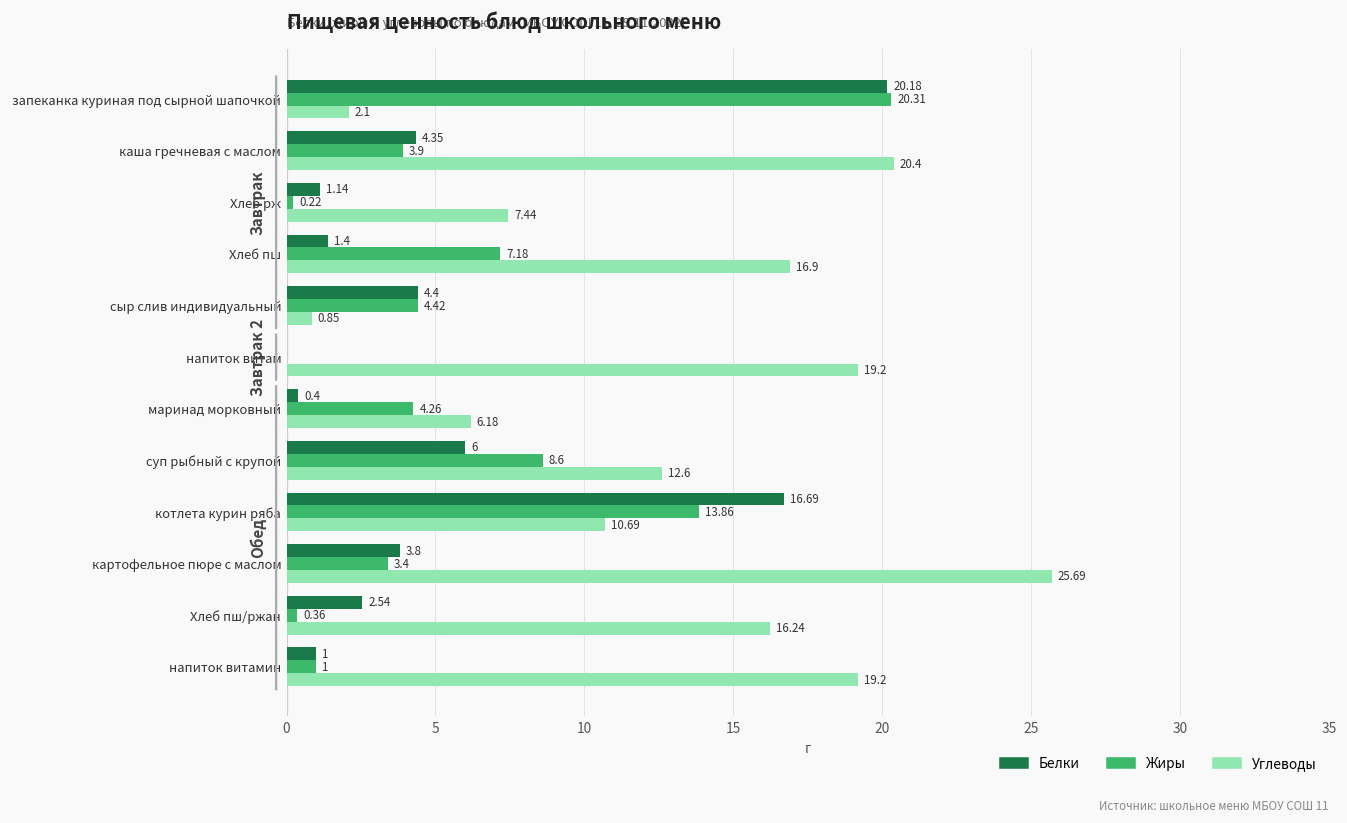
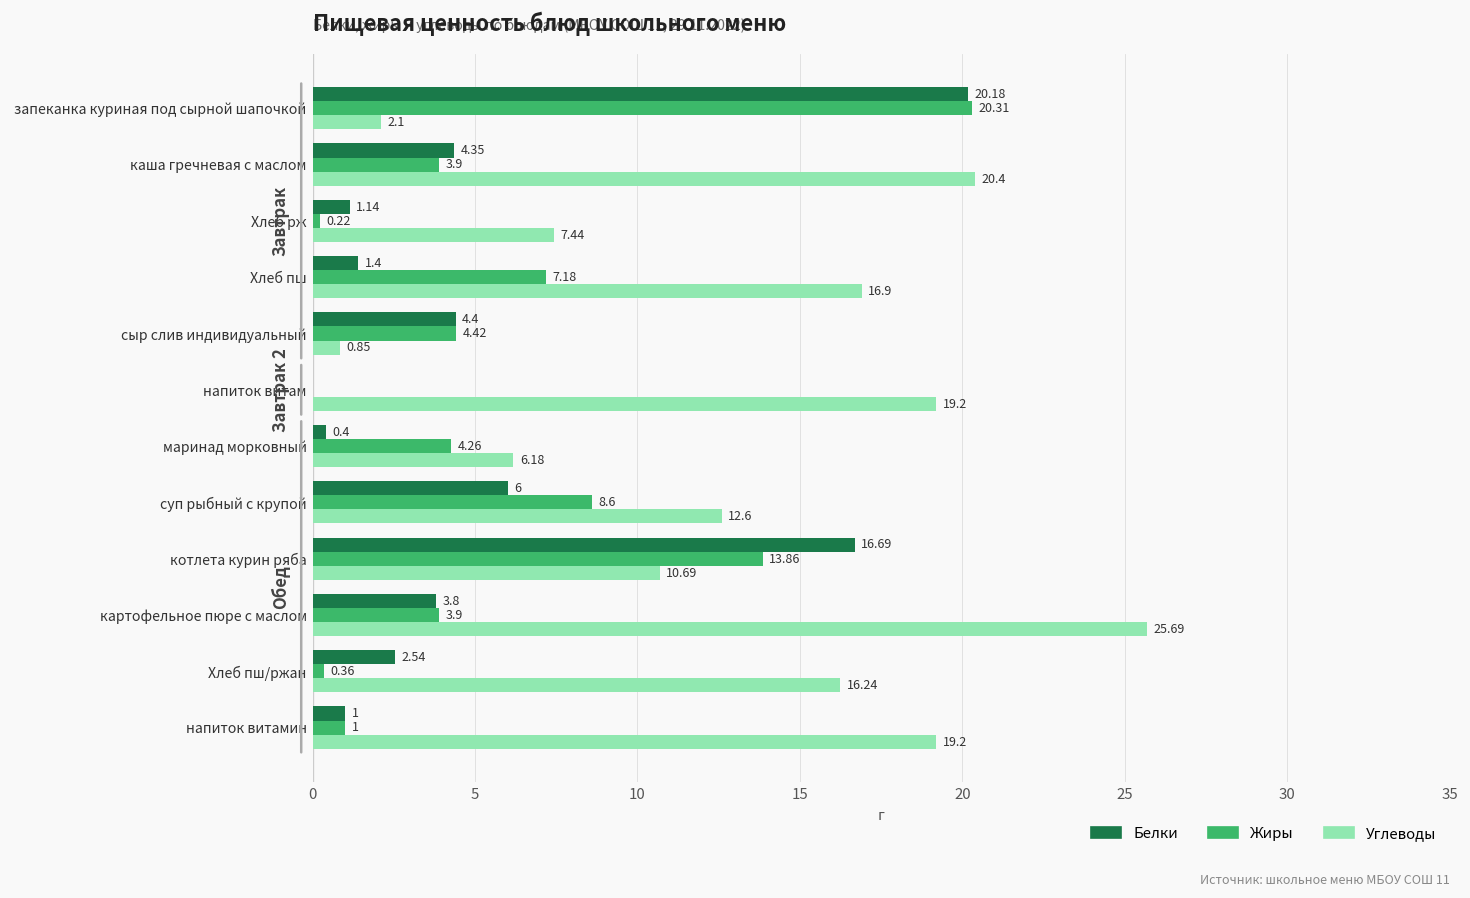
Жиры, картофельное пюре с маслом: 3.4 -> 3.9
